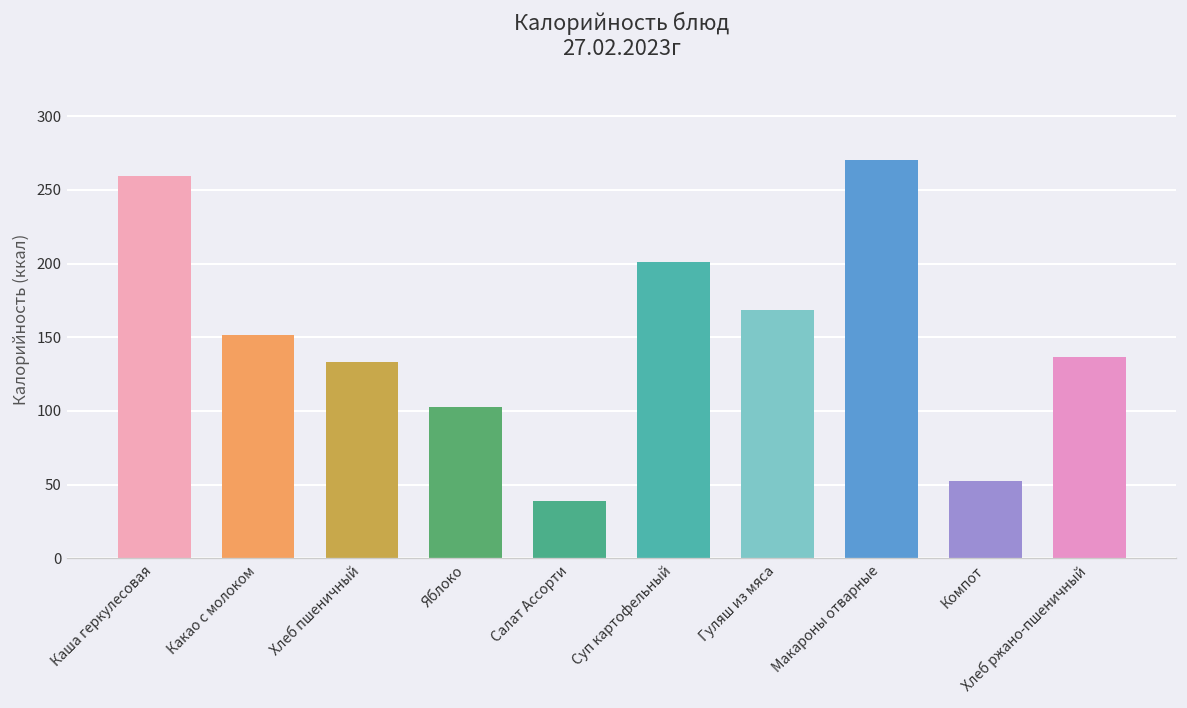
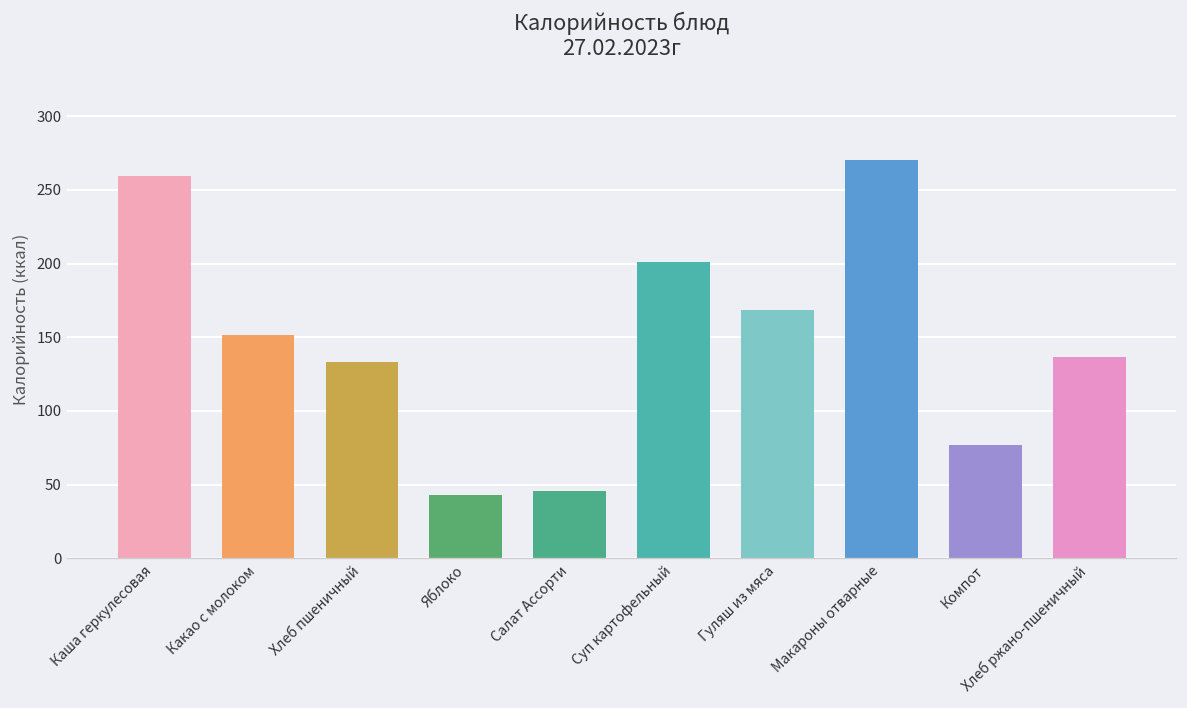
Яблоко: 103 -> 43
Салат Ассорти: 39 -> 46
Компот: 52 -> 77
